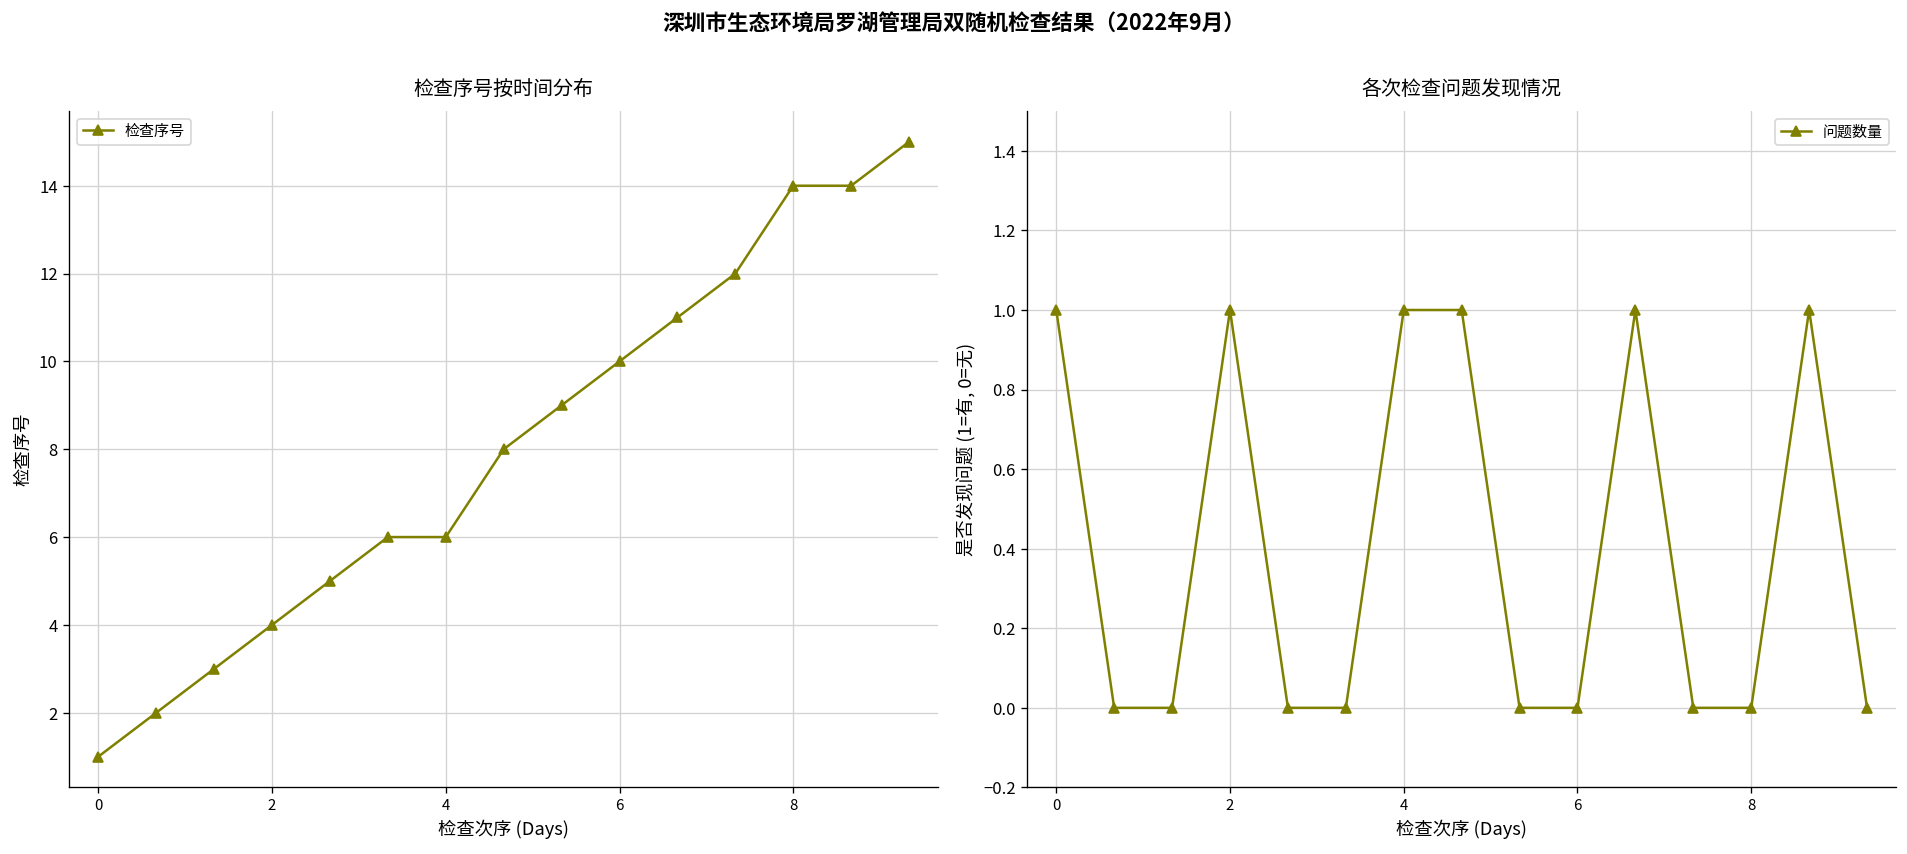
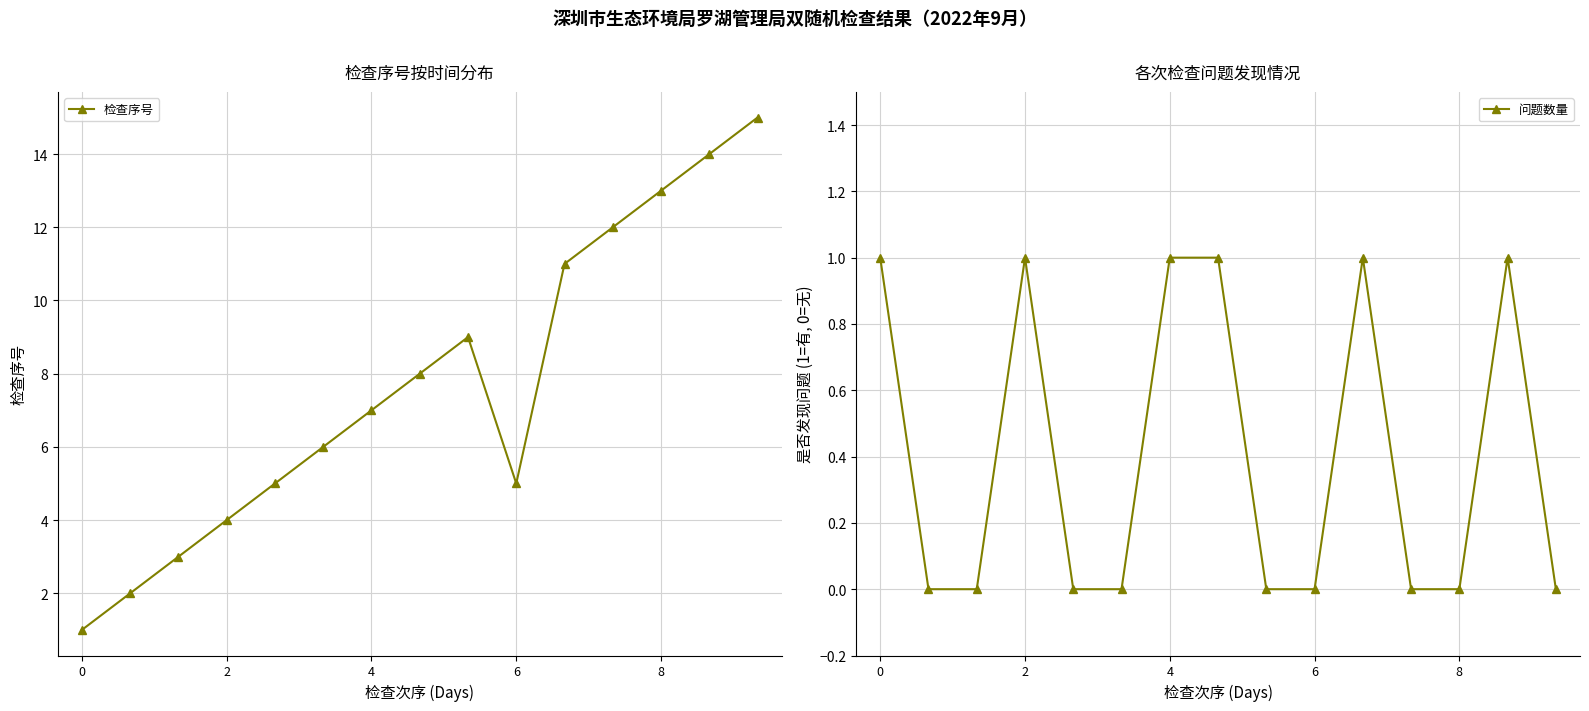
检查序号按时间分布, 4: 6 -> 7
检查序号按时间分布, 6: 10 -> 5
检查序号按时间分布, 8: 14 -> 13
